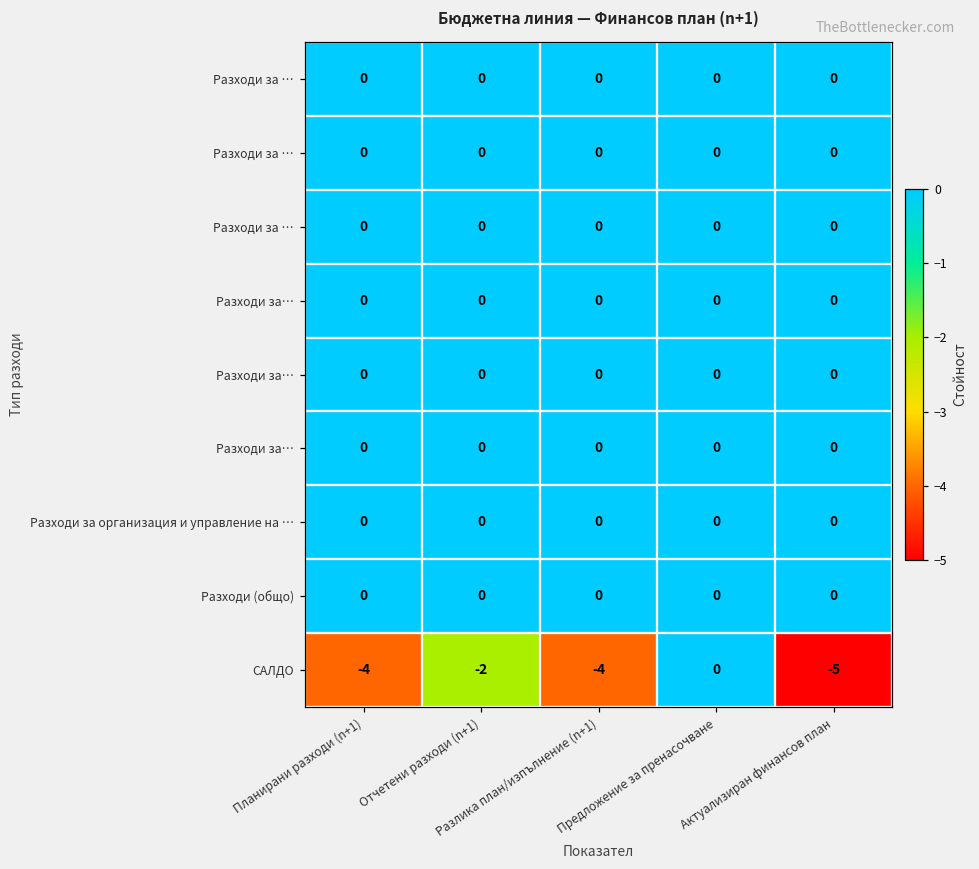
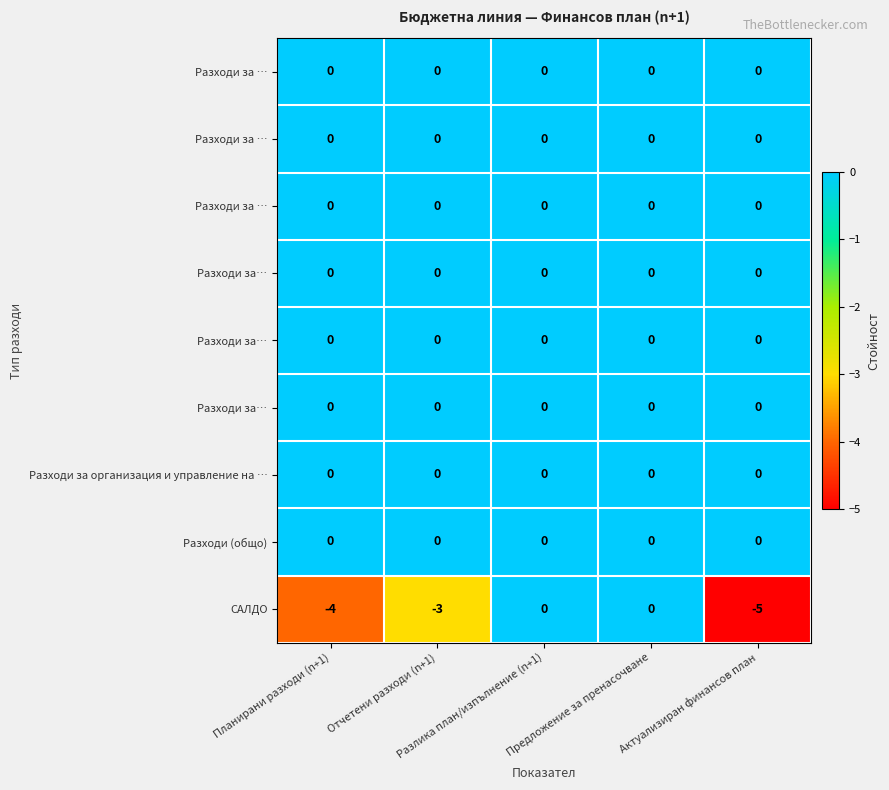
САЛДО, Отчетени разходи (n+1): -2 -> -3
САЛДО, Разлика план/изпълнение (n+1): -4 -> 0
